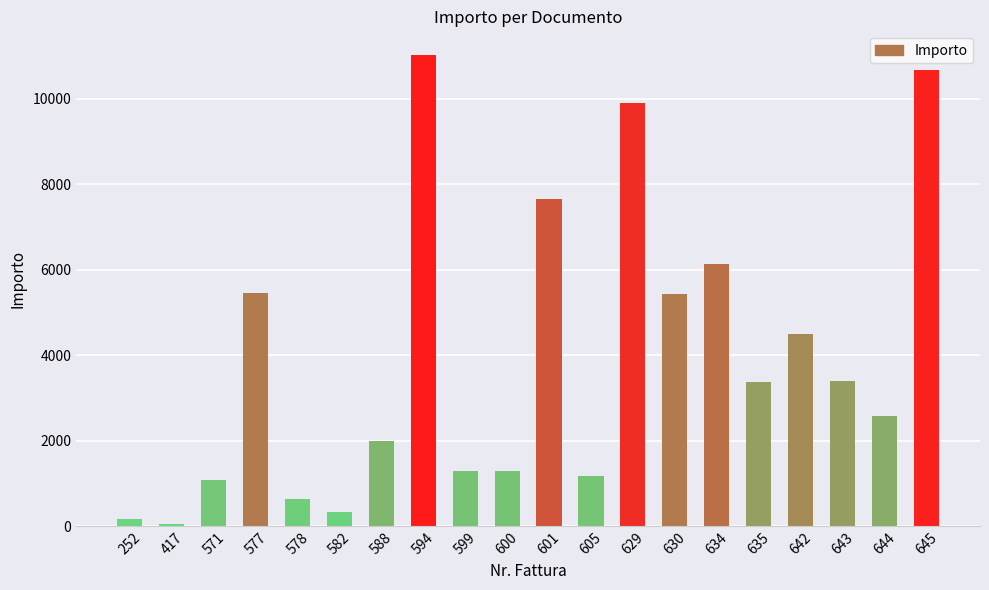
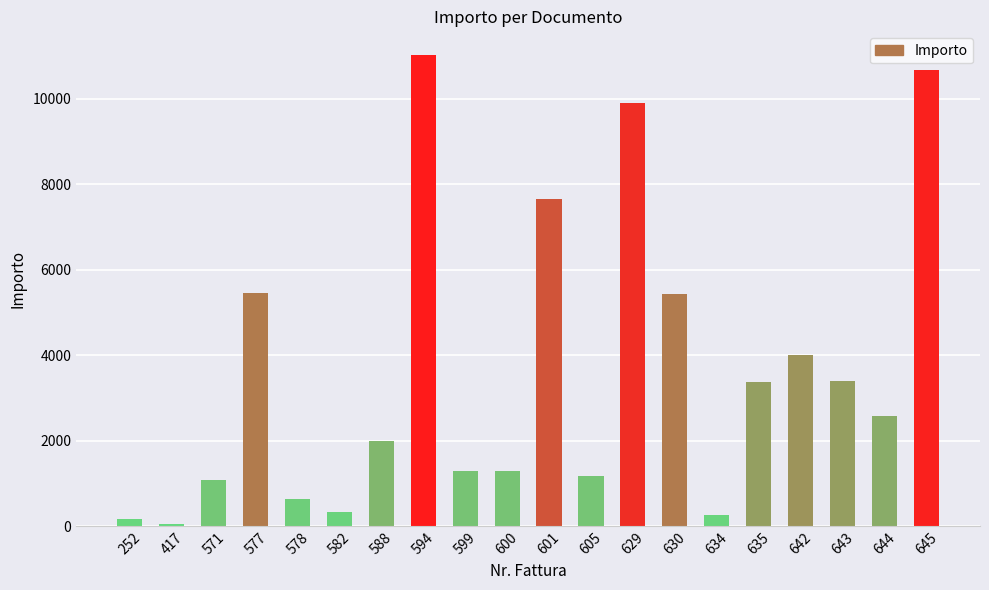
634: 6100 -> 300
642: 4500 -> 4000
